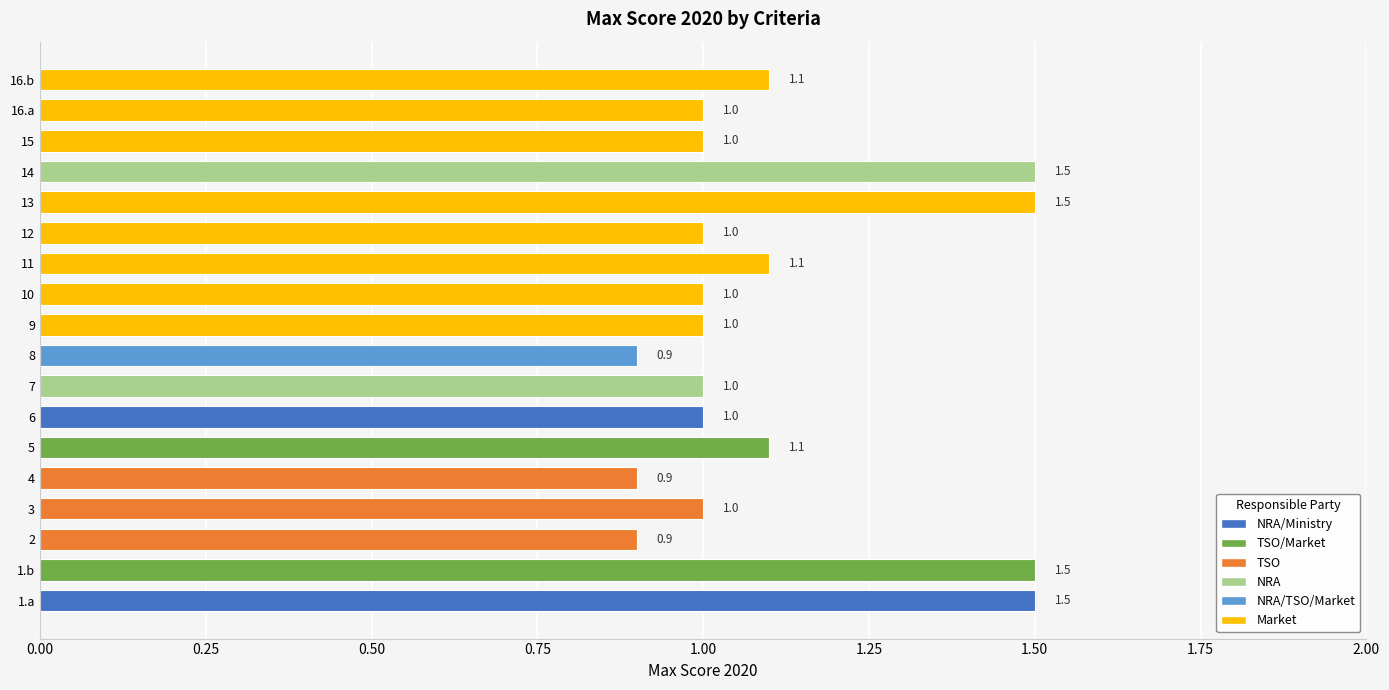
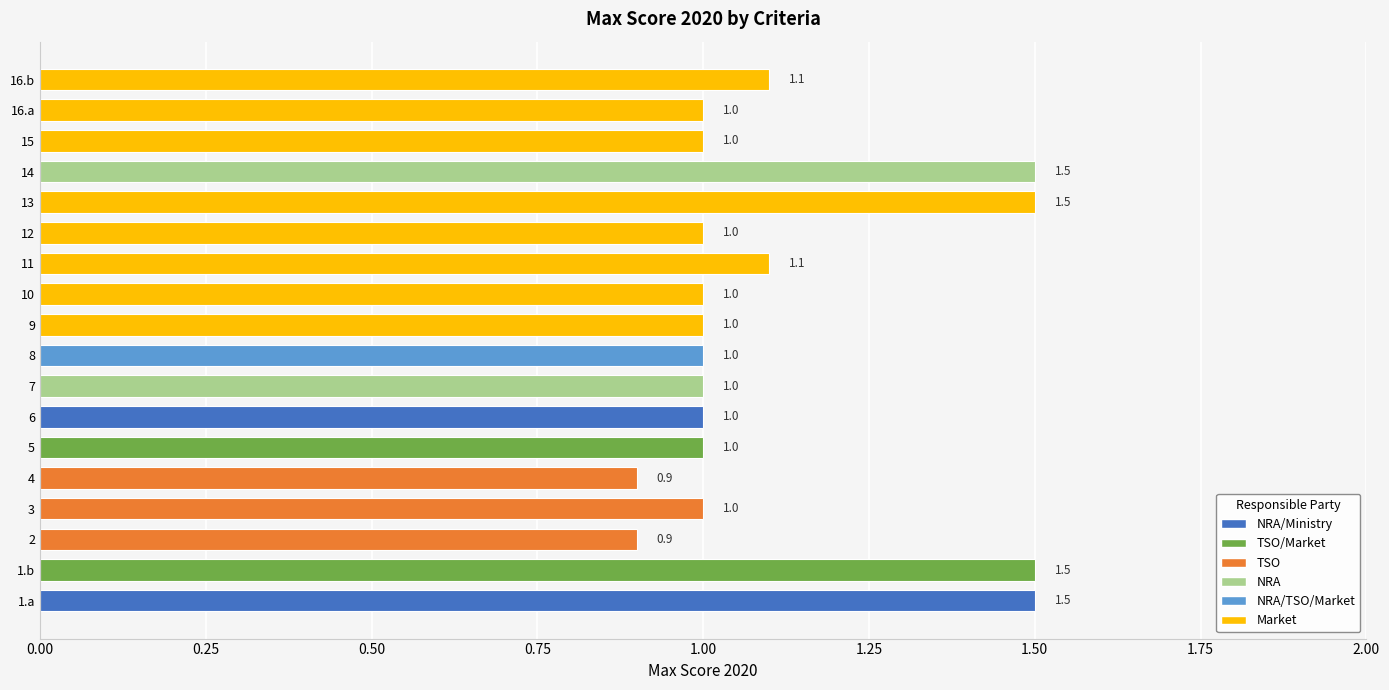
8: 0.9 -> 1.0
5: 1.1 -> 1.0
